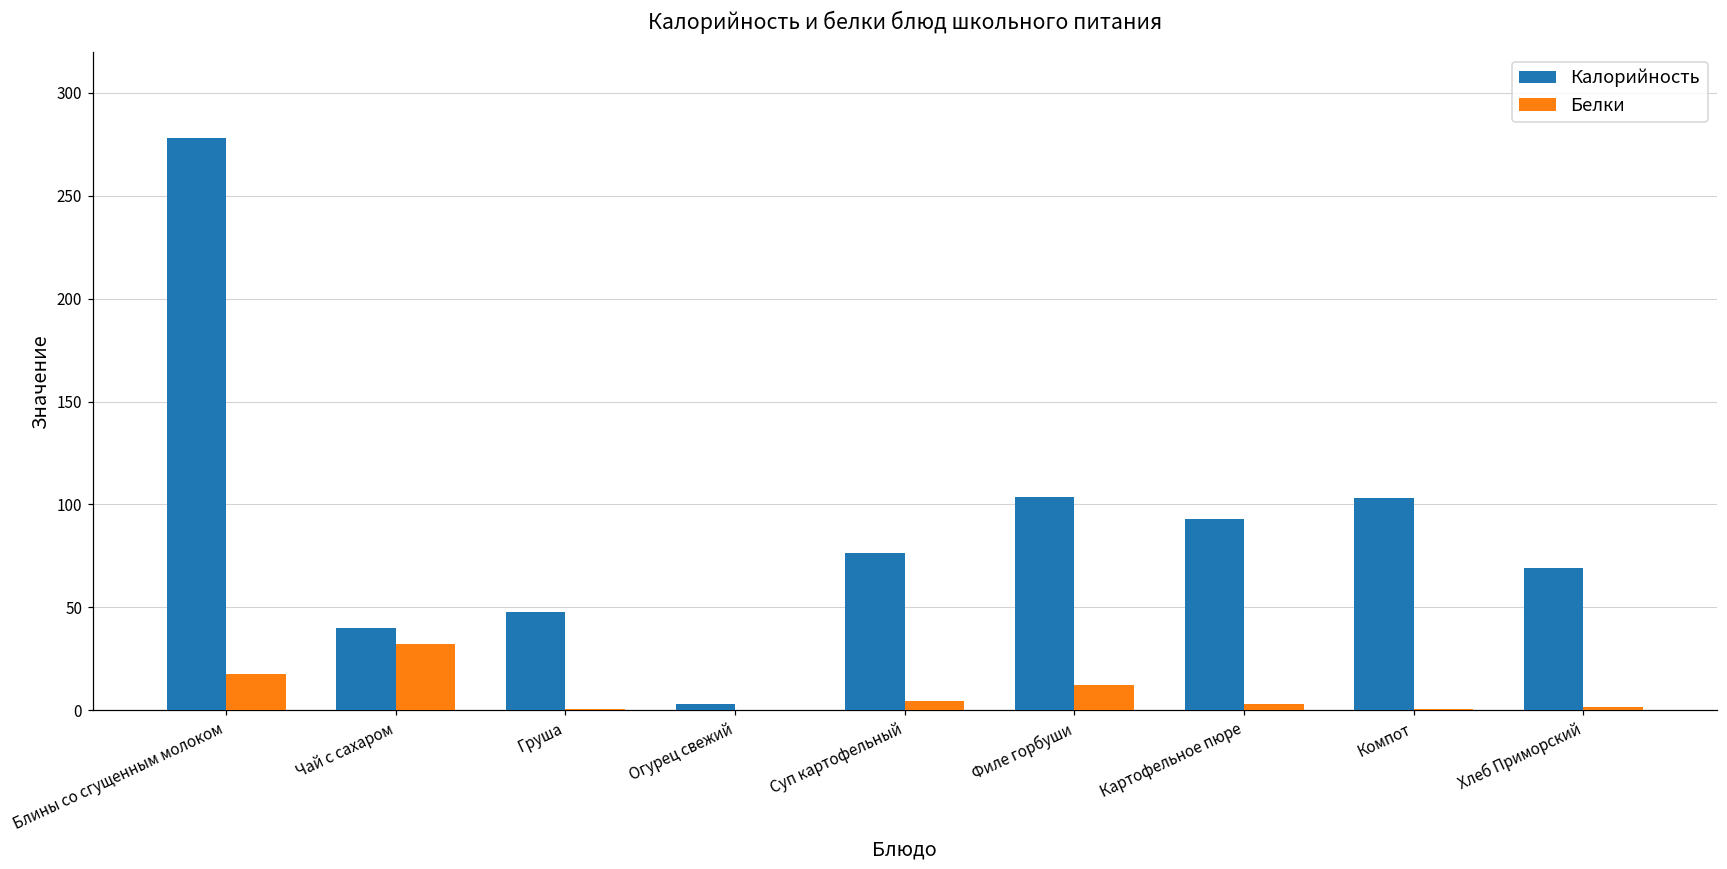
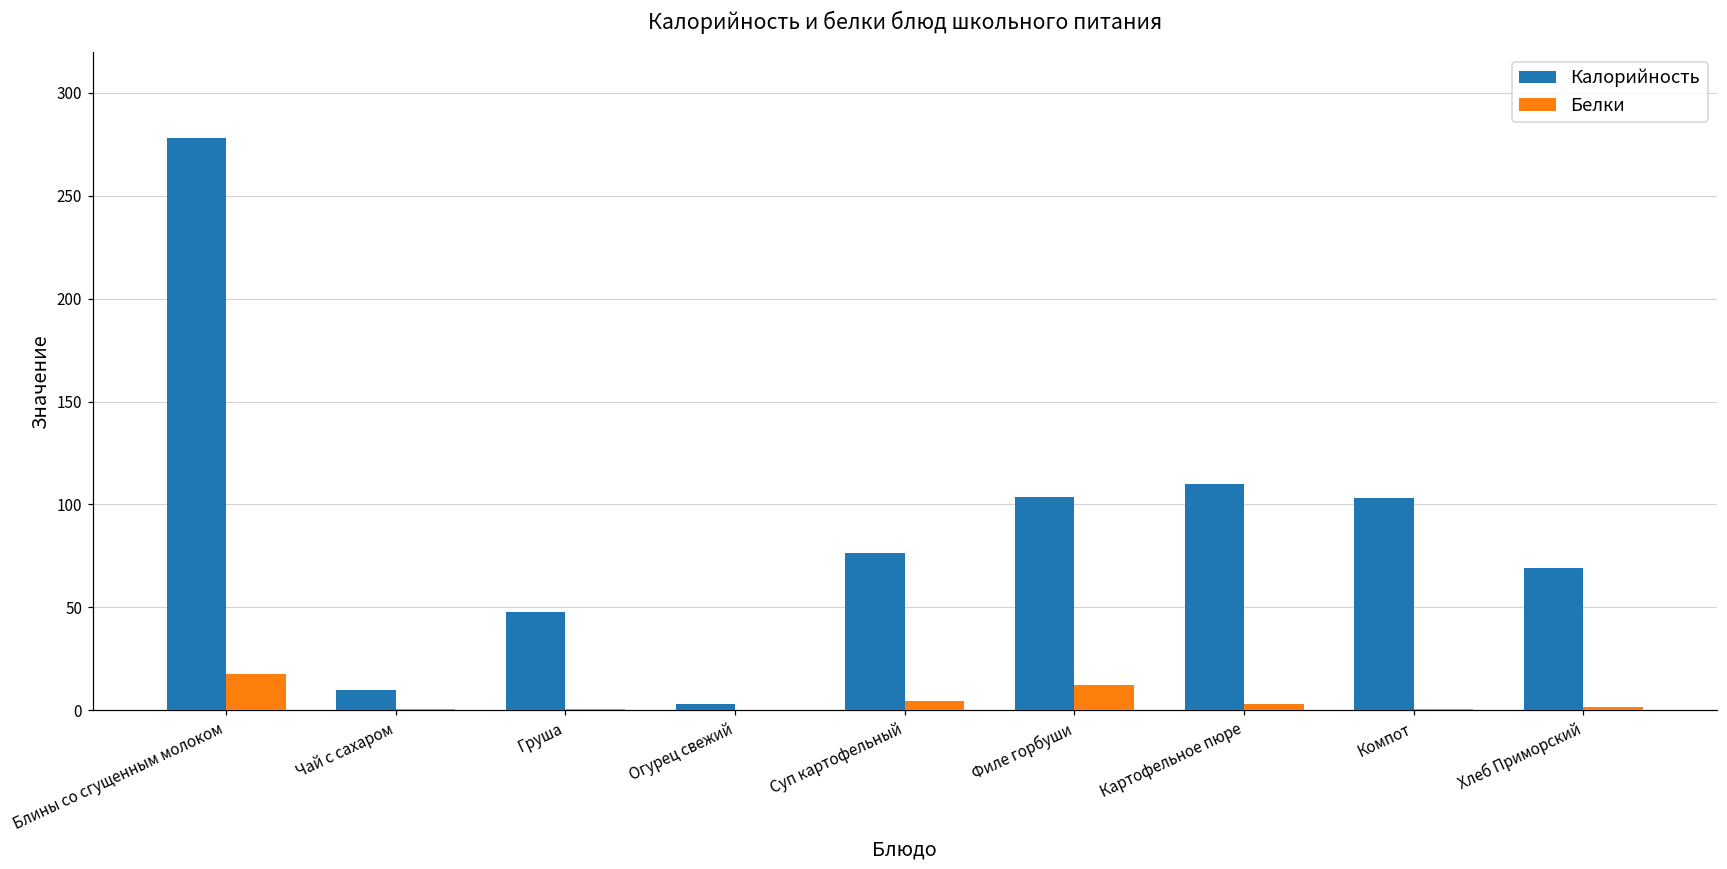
Калорийность, Чай с сахаром: 40 -> 10
Белки, Чай с сахаром: 32 -> 1
Калорийность, Картофельное пюре: 93 -> 110
